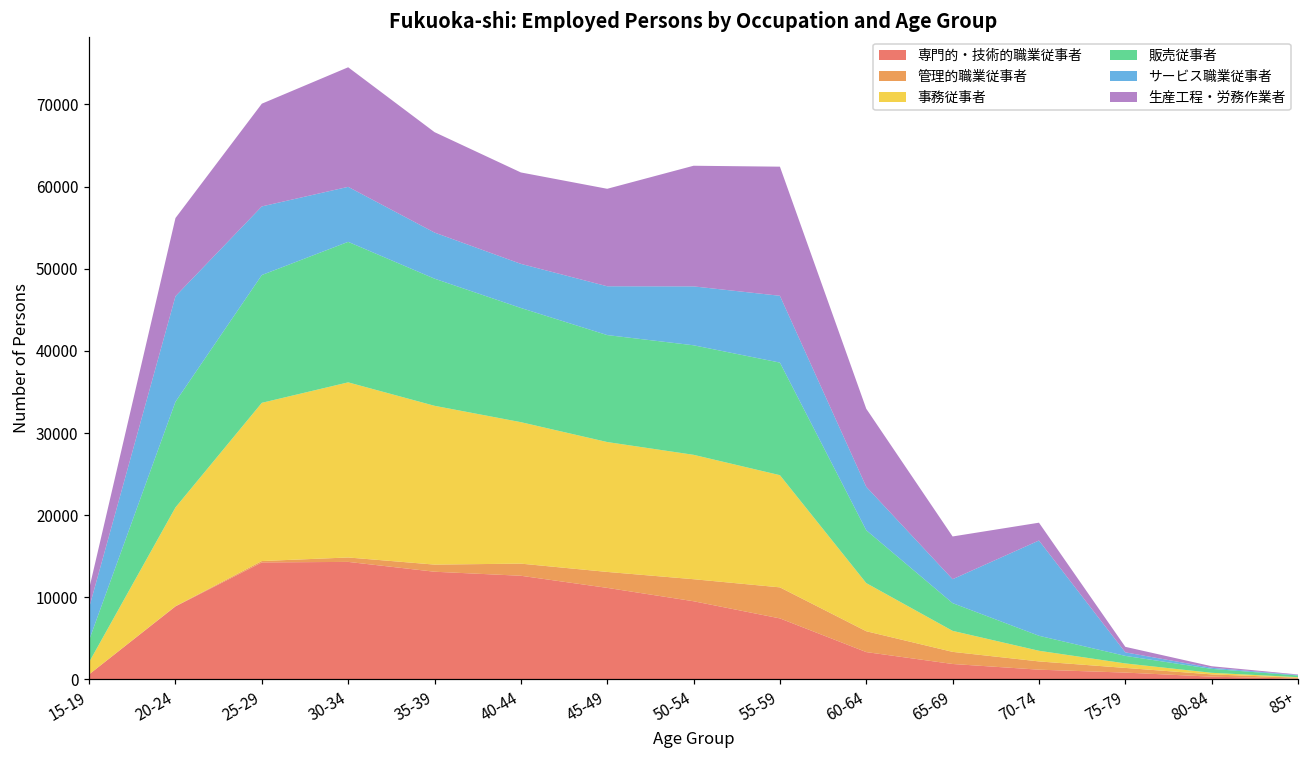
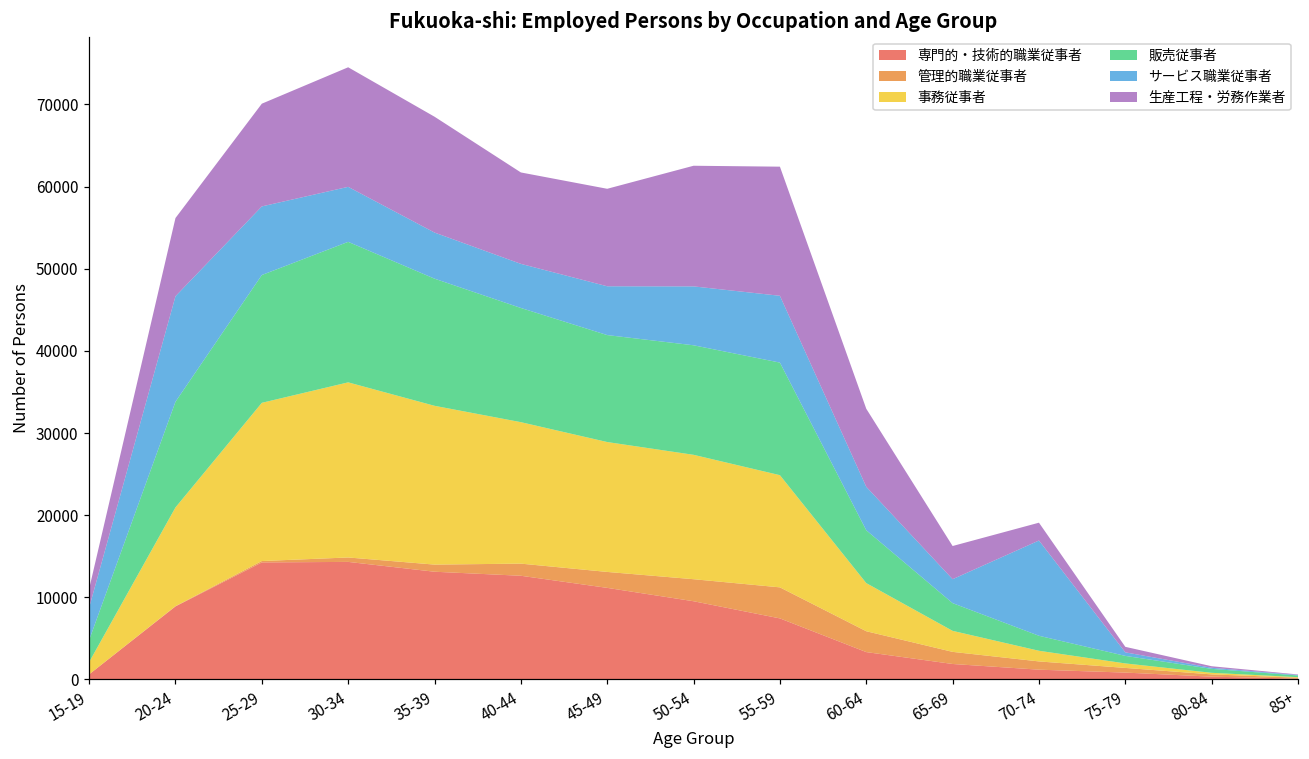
生産工程・労務作業者, 35-39: 12000 -> 14000
生産工程・労務作業者, 65-69: 5000 -> 4000
